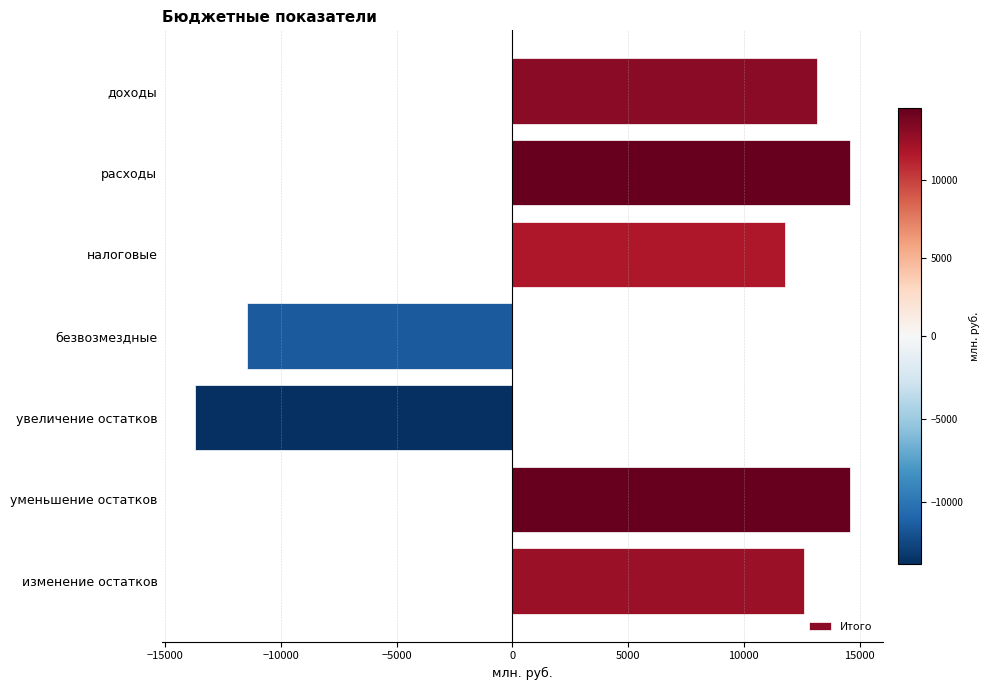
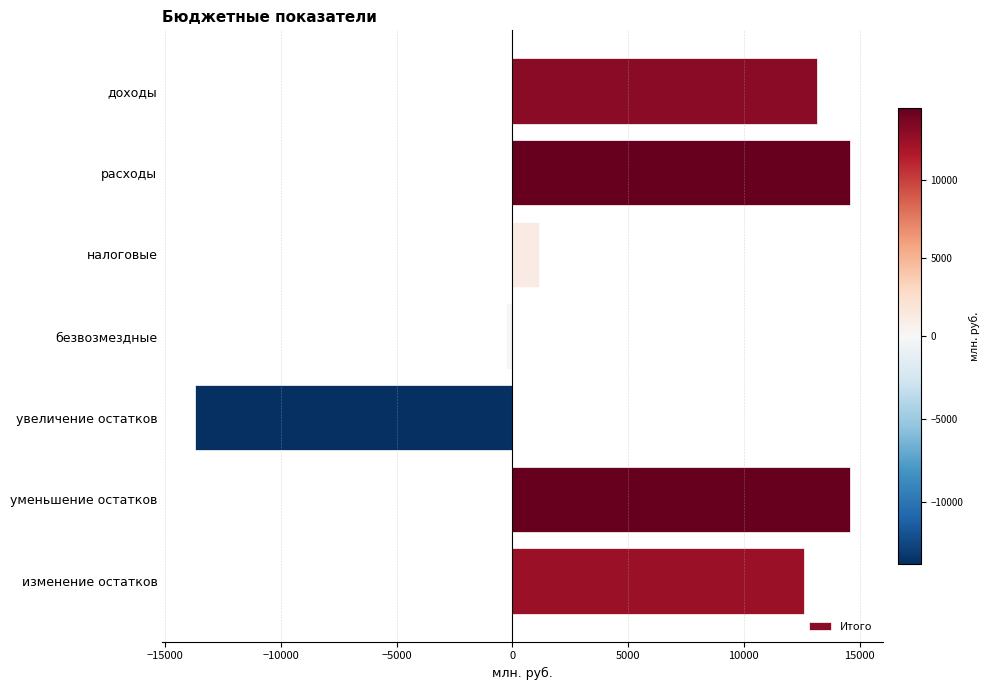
налоговые: 11800 -> 1200
безвозмездные: -11500 -> -300
